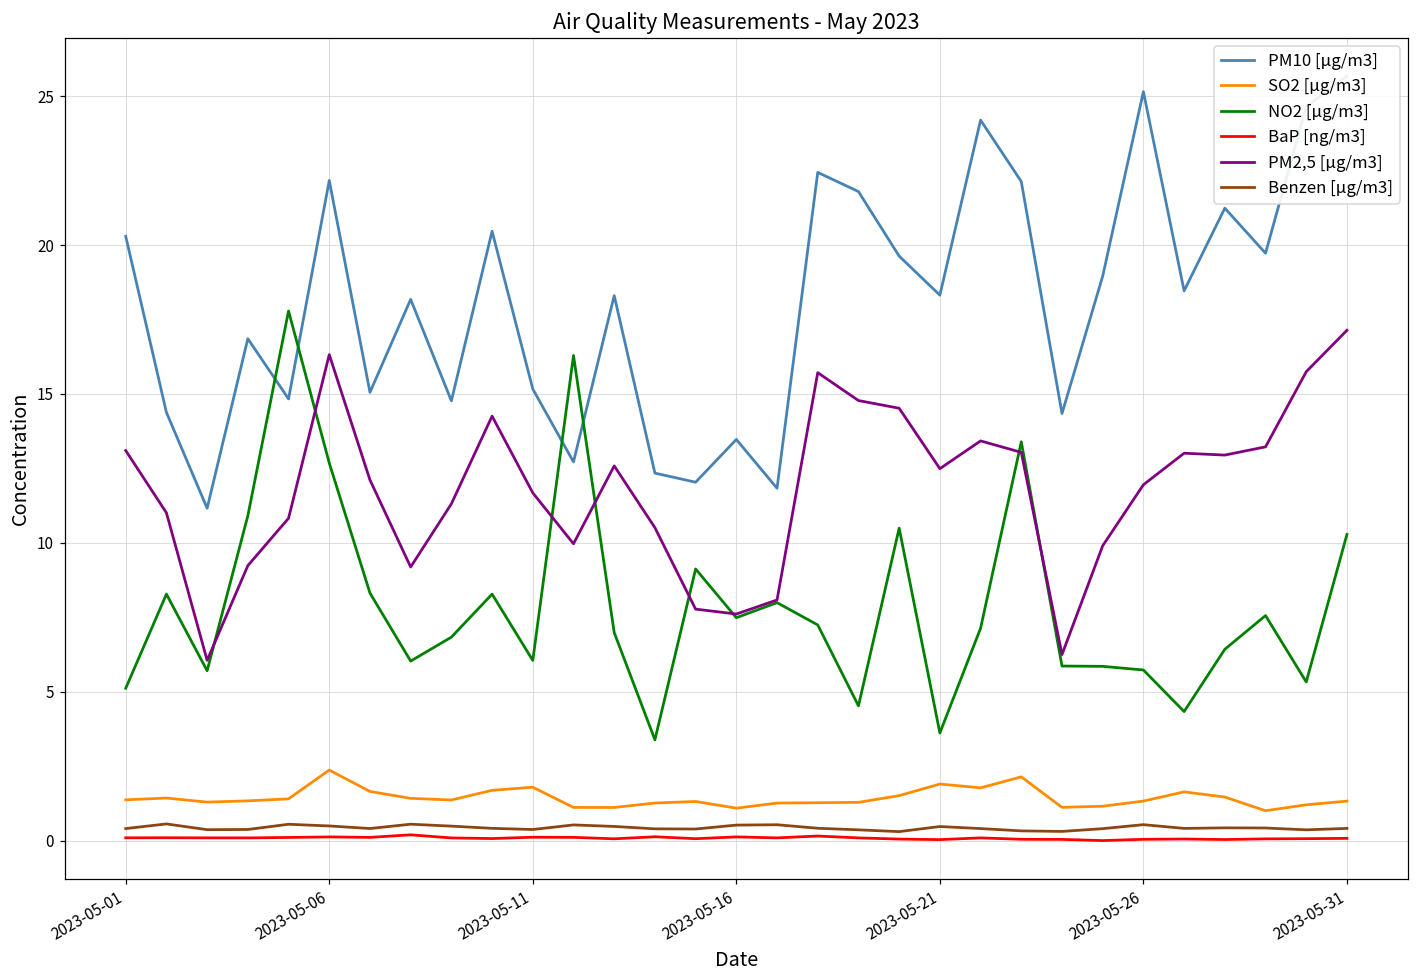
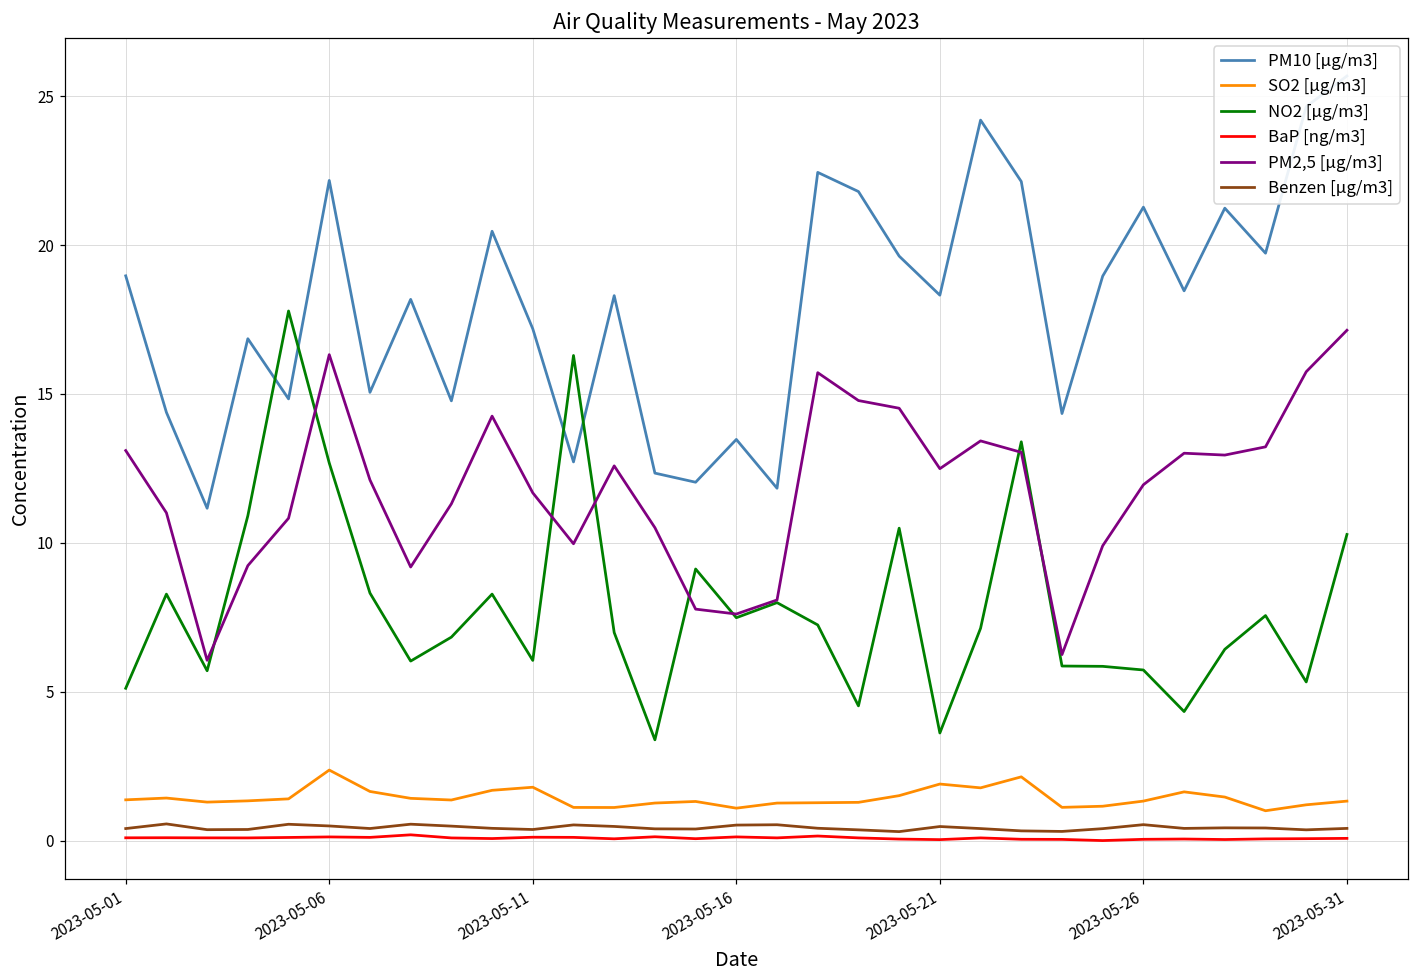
PM10 [µg/m3], 2023-05-01: 20.3 -> 19.0
PM10 [µg/m3], 2023-05-11: 15.2 -> 17.2
PM10 [µg/m3], 2023-05-26: 25.1 -> 21.3
